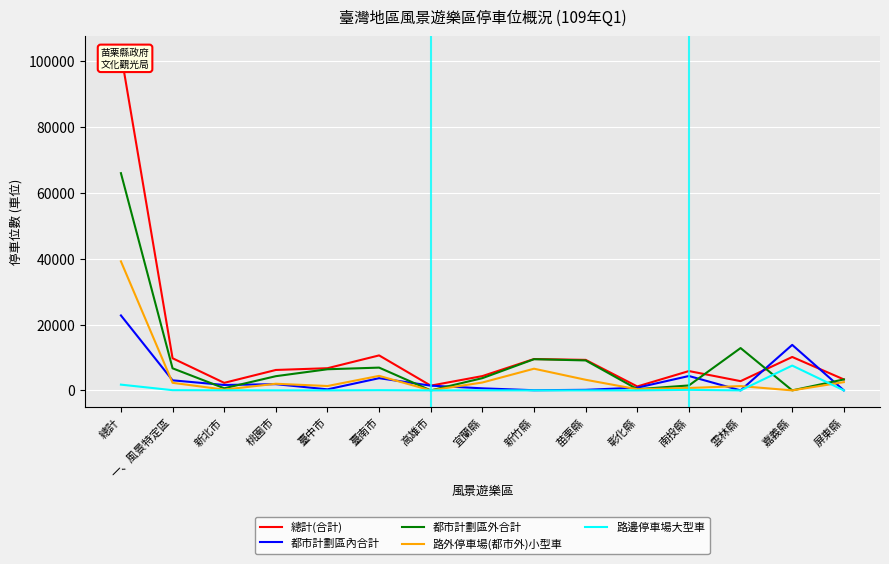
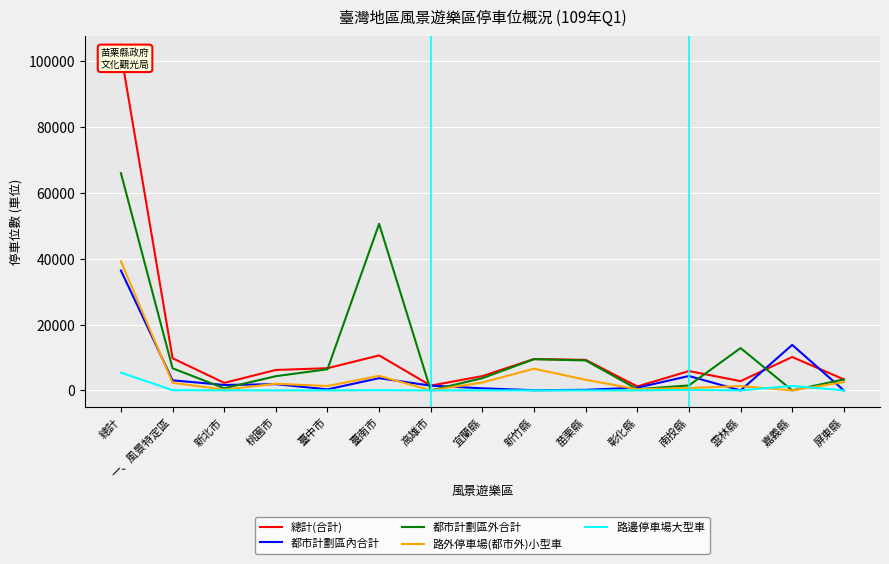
都市計劃區內合計, 總計: 23000 -> 36000
路邊停車場大型車, 總計: 2000 -> 5000
都市計劃區外合計, 臺南市: 7000 -> 51000
路邊停車場大型車, 嘉義縣: 8000 -> 1000
